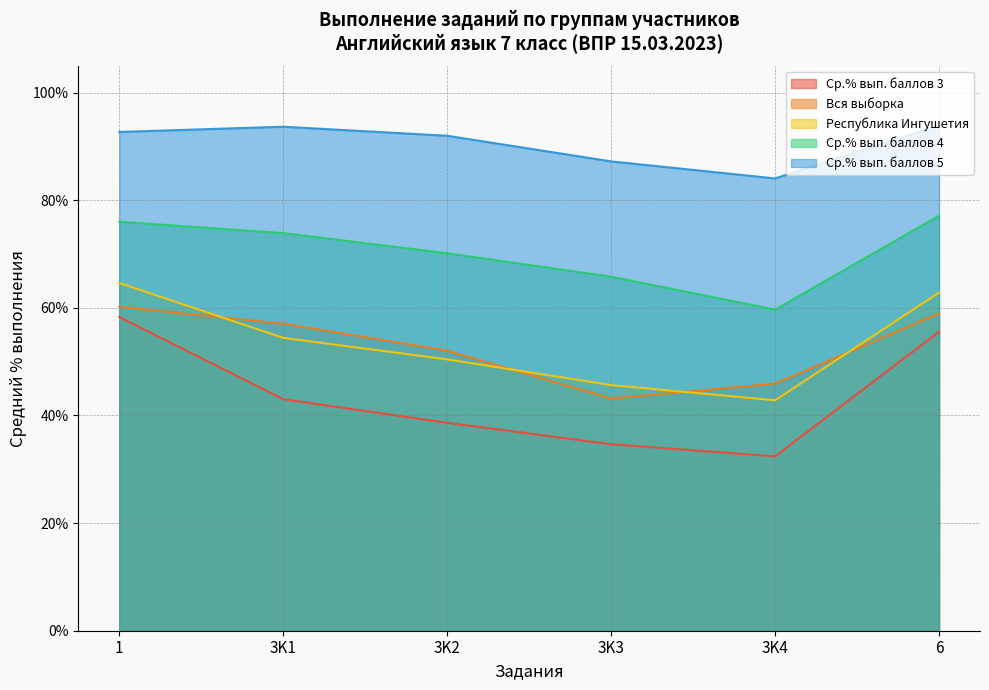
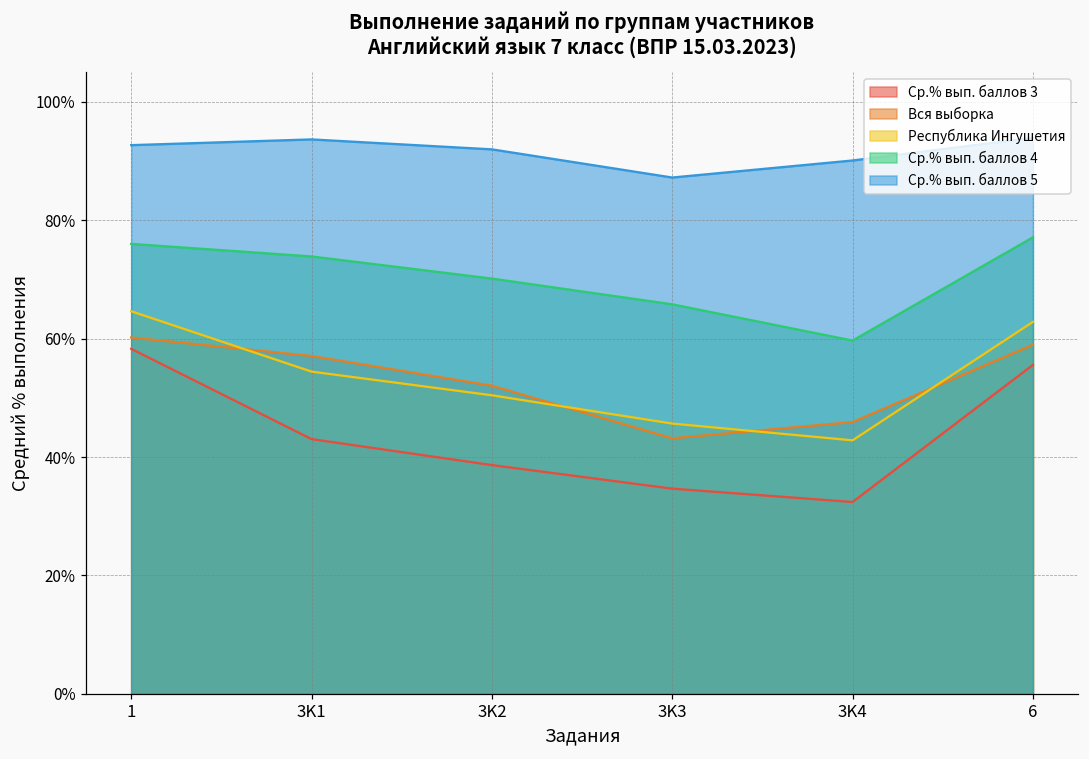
Ср.% вып. баллов 5, 3K4: 84% -> 90%
